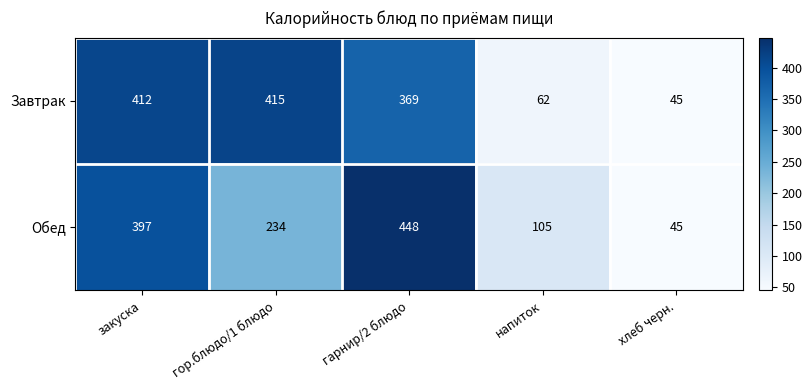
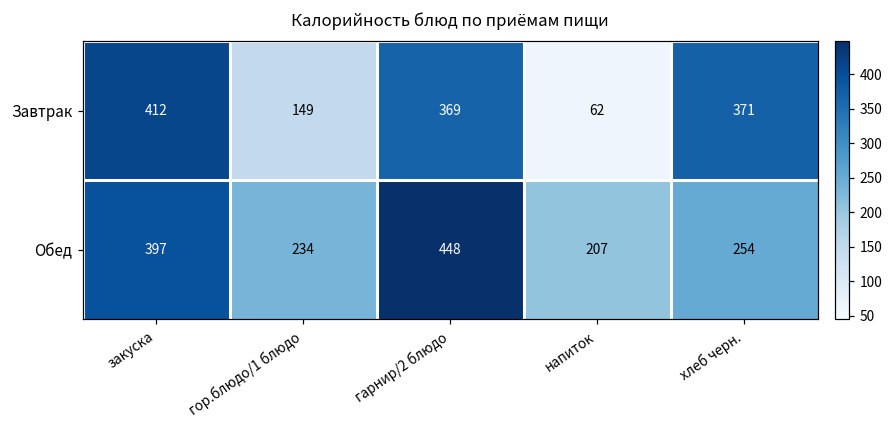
Завтрак, гор.блюдо/1 блюдо: 415 -> 149
Завтрак, хлеб черн.: 45 -> 371
Обед, напиток: 105 -> 207
Обед, хлеб черн.: 45 -> 254
